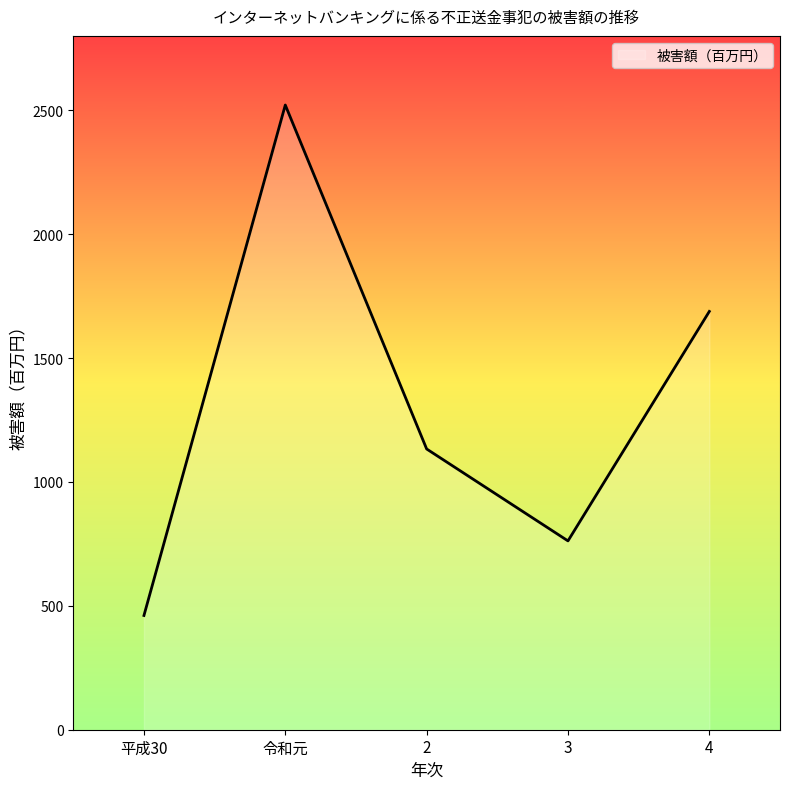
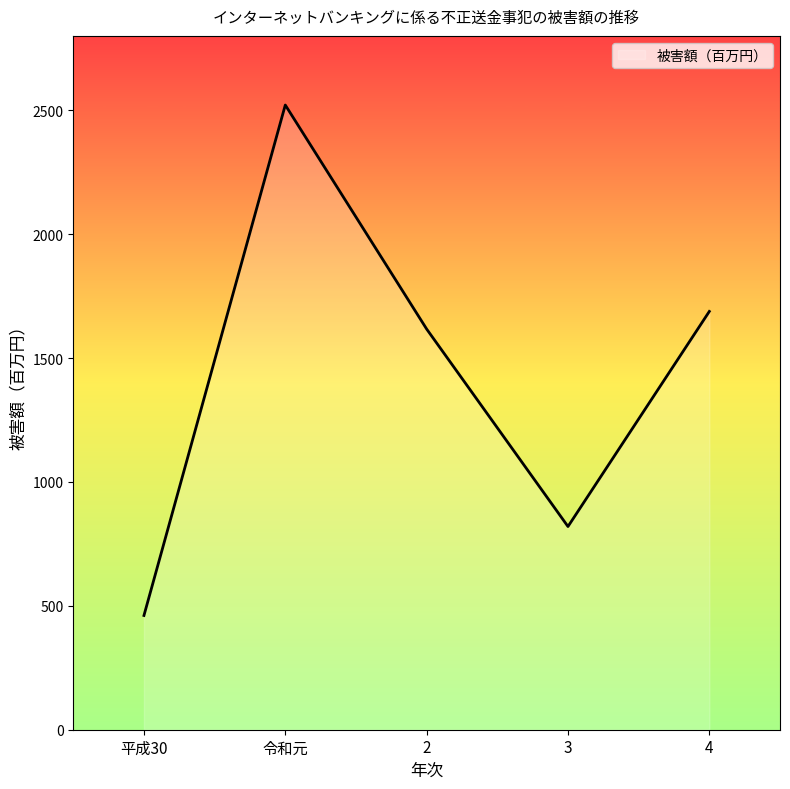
2: 1130 -> 1620
3: 760 -> 820
